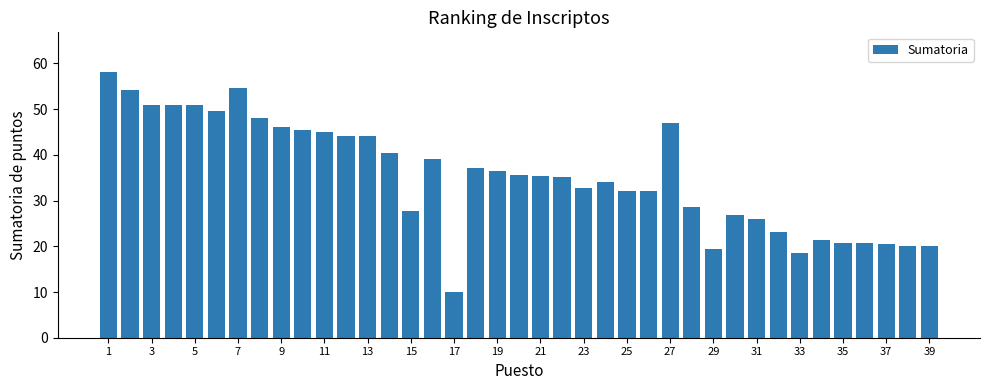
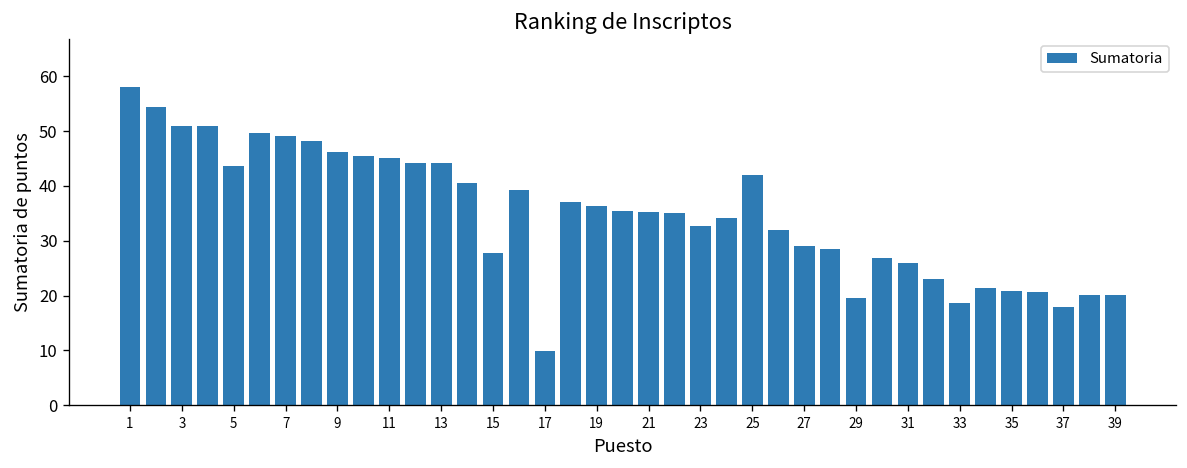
5: 51 -> 44
7: 55 -> 49
25: 32 -> 42
27: 47 -> 29
37: 21 -> 18
